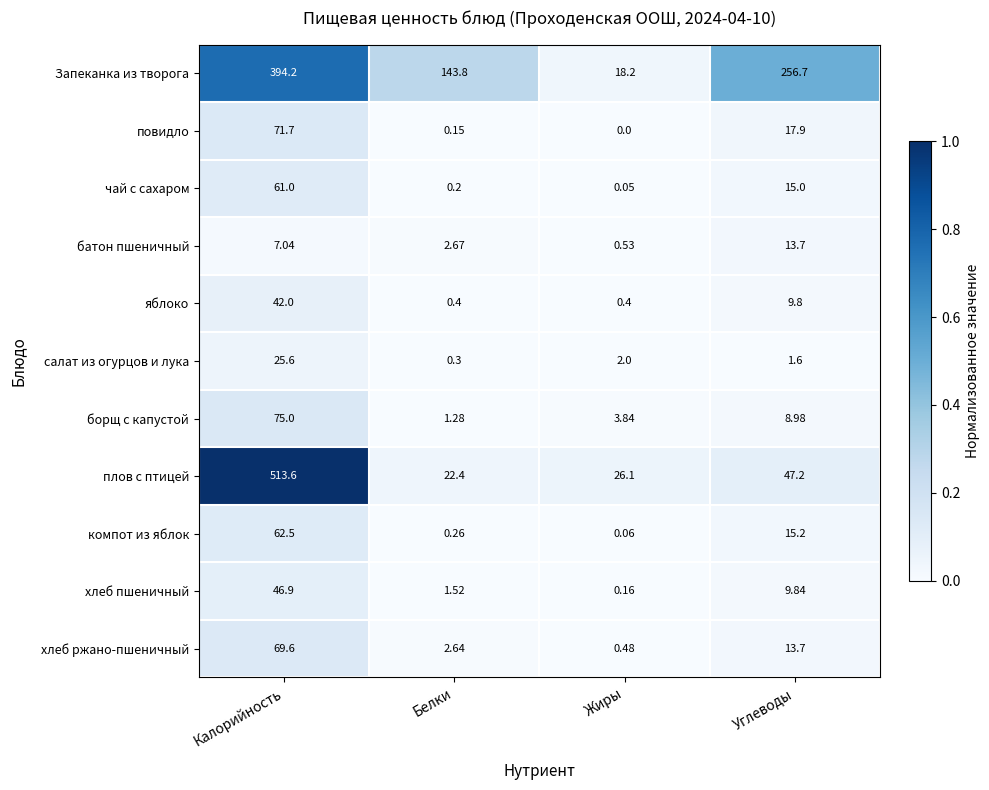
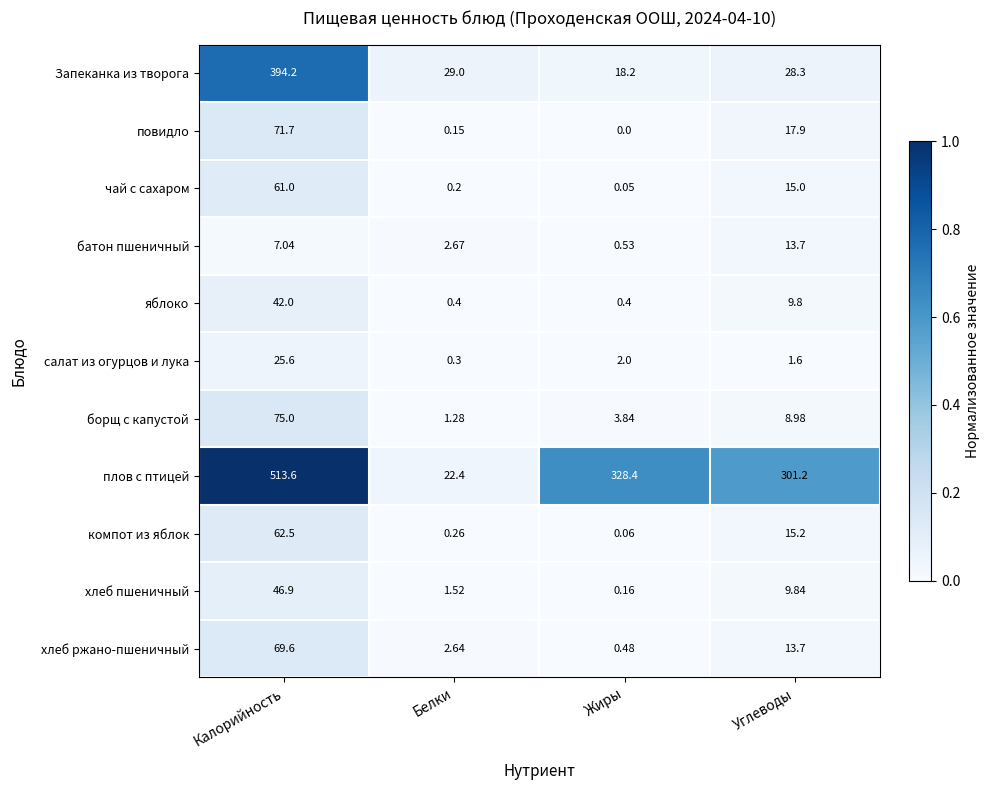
Запеканка из творога, Белки: 143.8 -> 29.0
Запеканка из творога, Углеводы: 256.7 -> 28.3
плов с птицей, Жиры: 26.1 -> 328.4
плов с птицей, Углеводы: 47.2 -> 301.2
